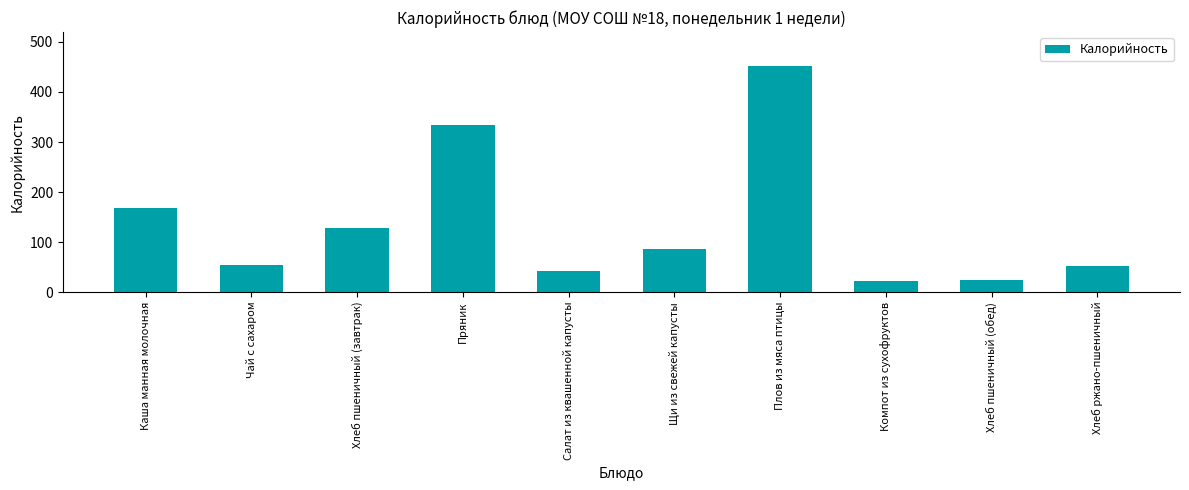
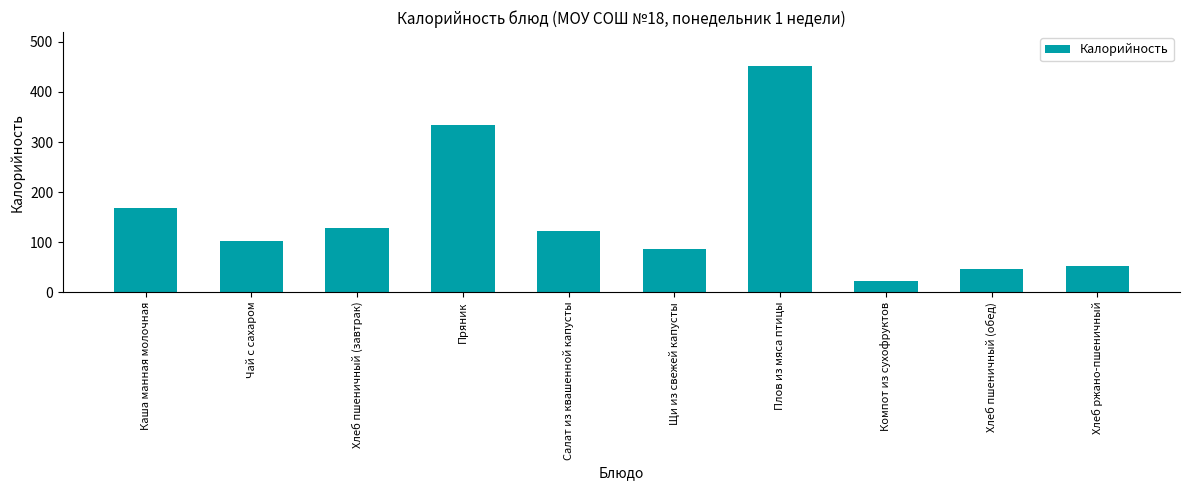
Чай с сахаром: 50 -> 100
Салат из квашенной капусты: 40 -> 120
Хлеб пшеничный (обед): 20 -> 50
